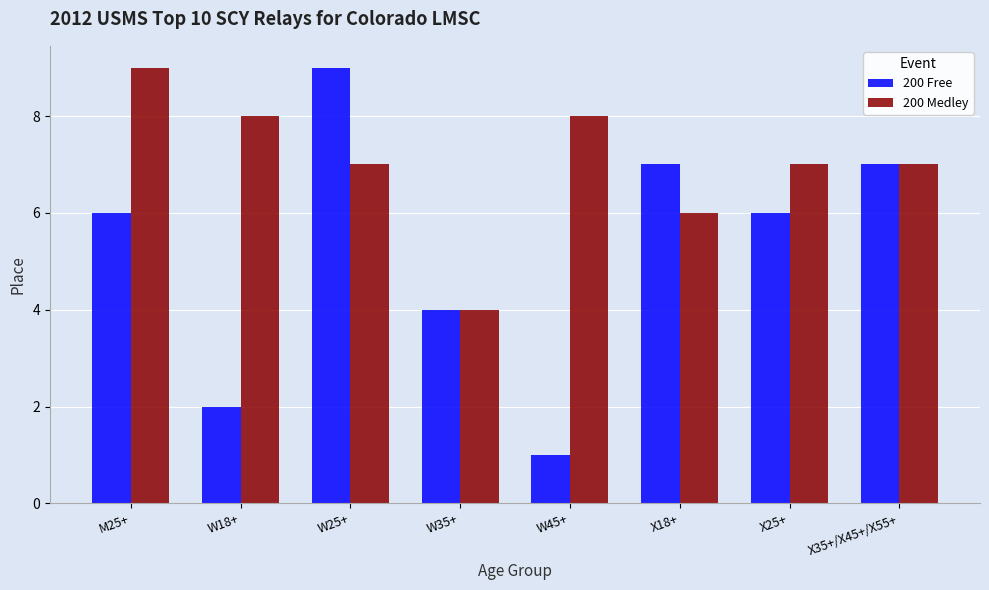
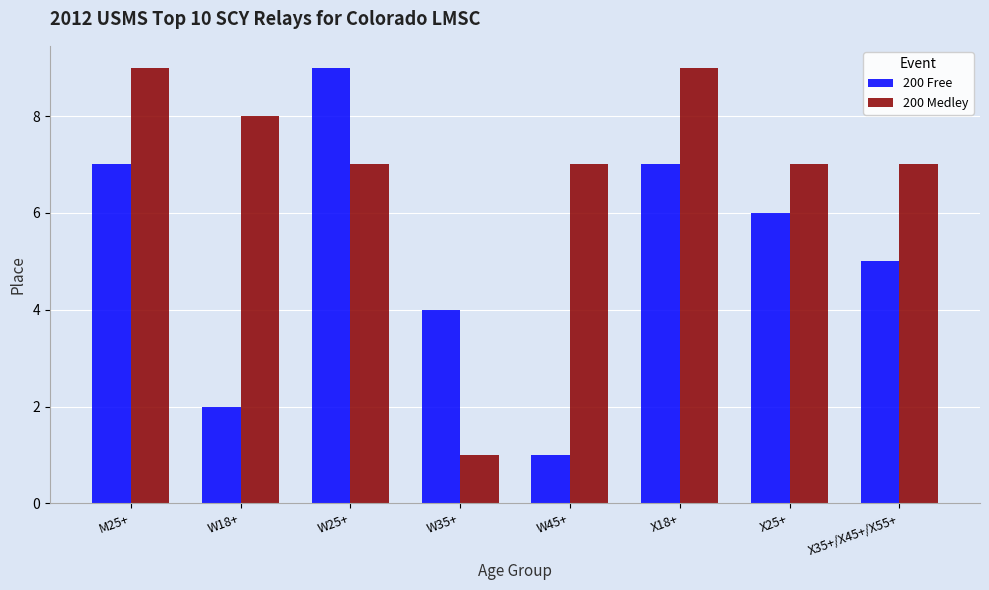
200 Free, M25+: 6 -> 7
200 Medley, W35+: 4 -> 1
200 Medley, W45+: 8 -> 7
200 Medley, X18+: 6 -> 9
200 Free, X35+/X45+/X55+: 7 -> 5
